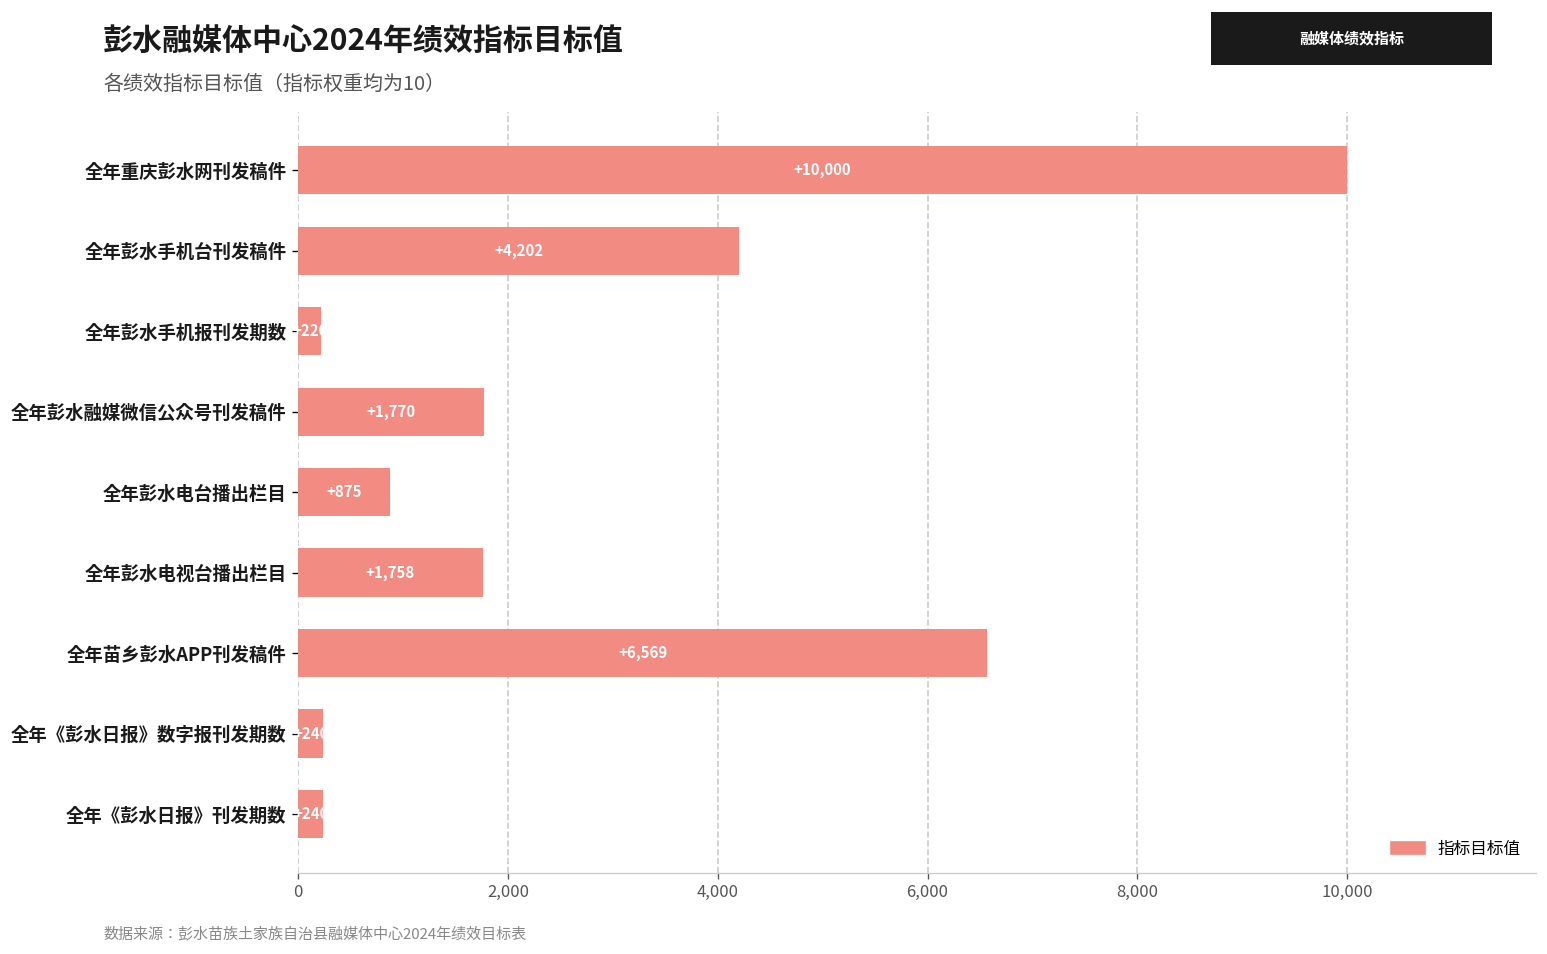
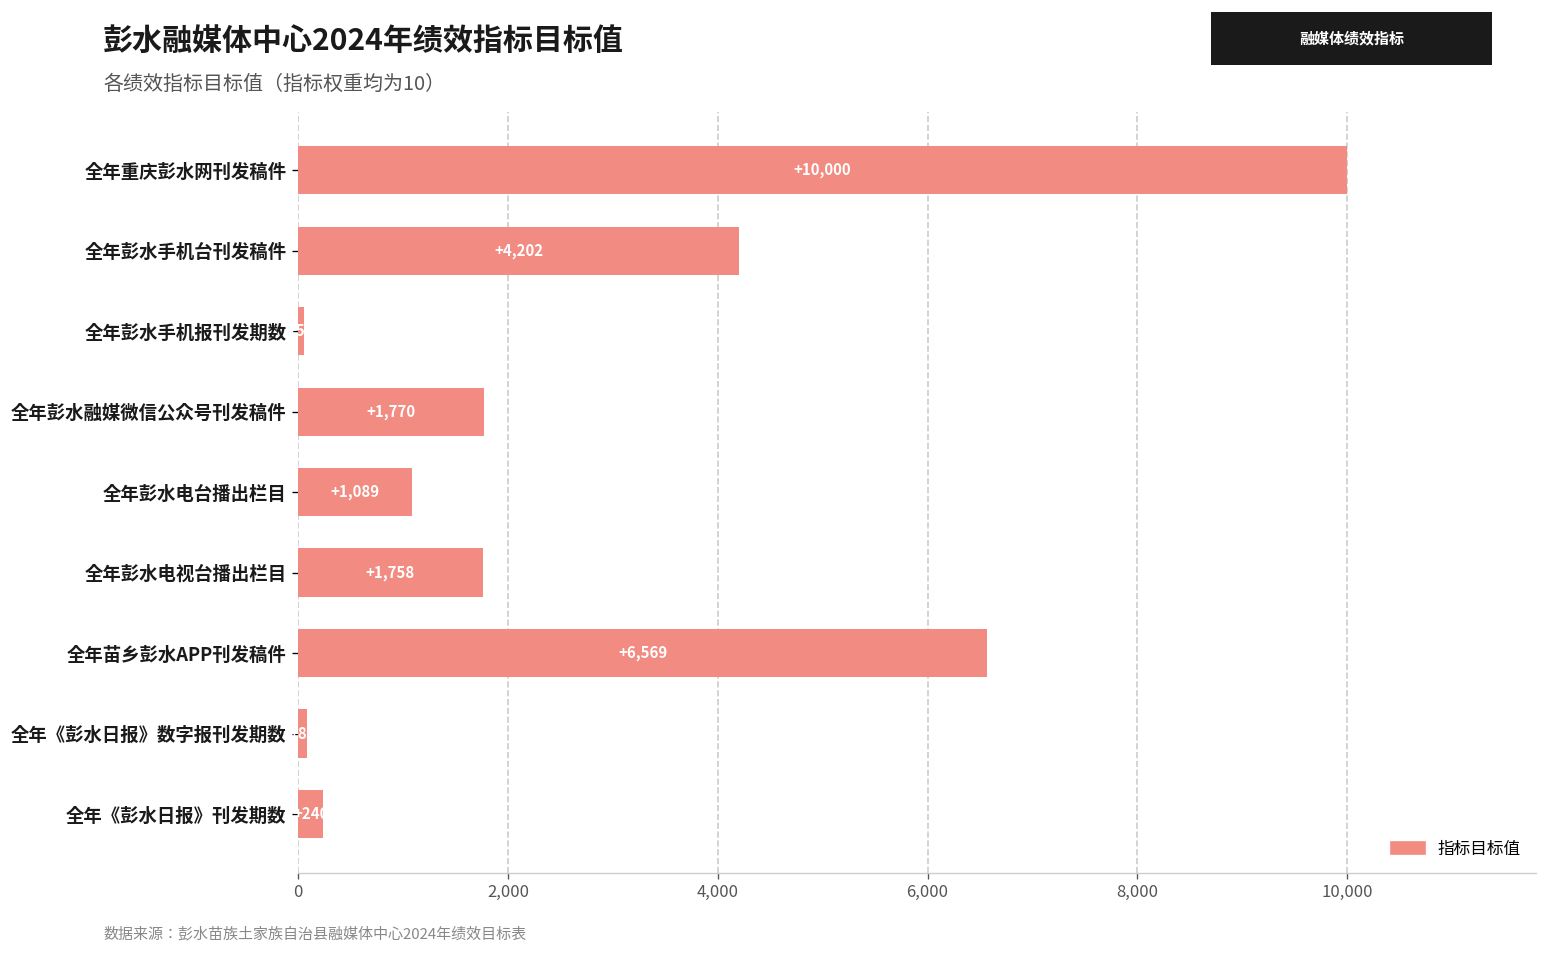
全年彭水手机报刊发期数: 200 -> 100
全年彭水电台播出栏目: +875 -> +1,089
全年《彭水日报》数字报刊发期数: 200 -> 100
